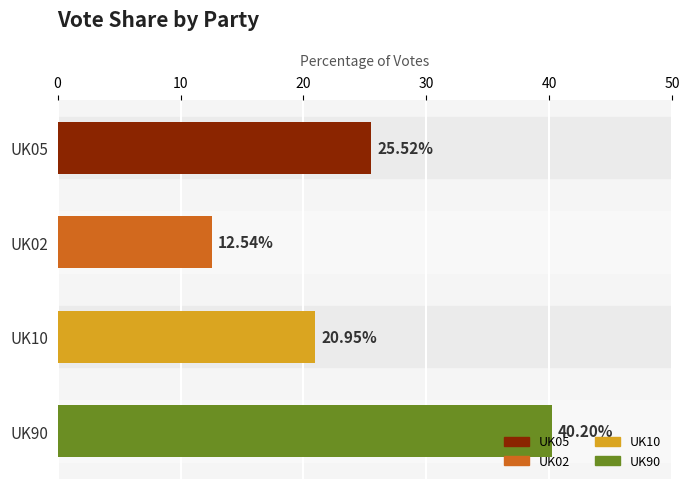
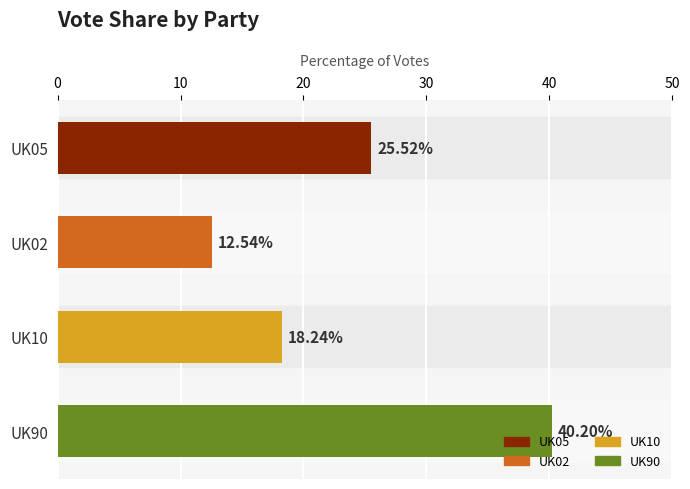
UK10: 20.95% -> 18.24%
